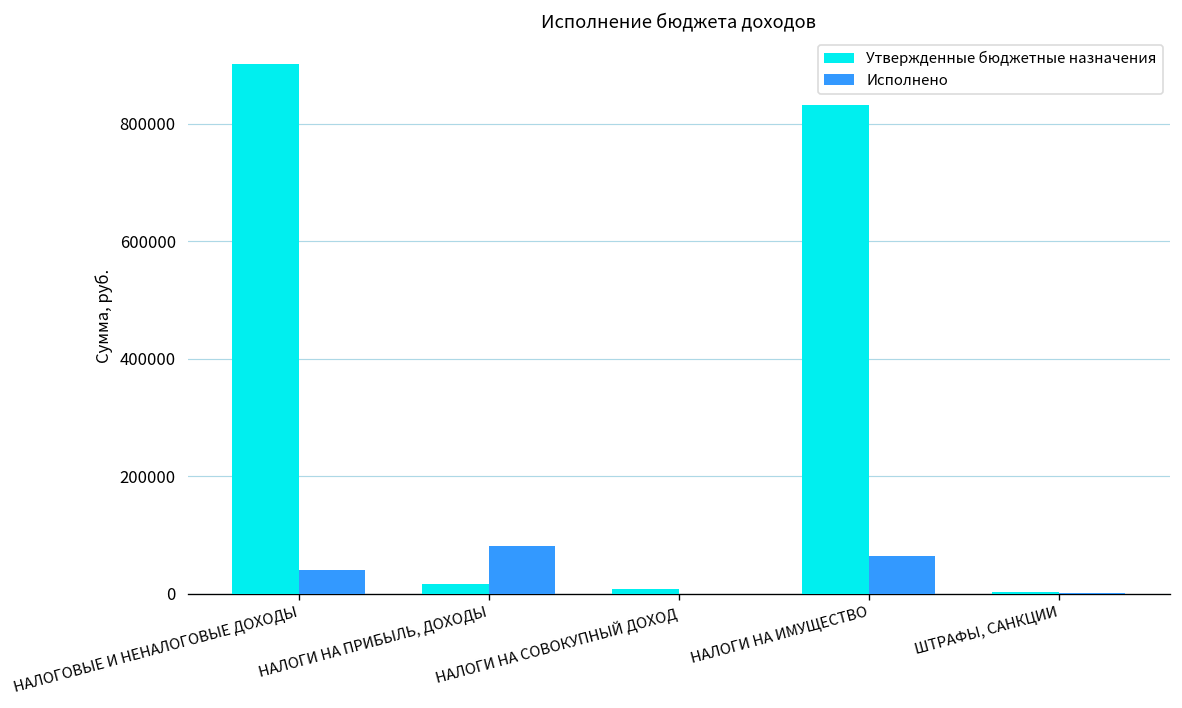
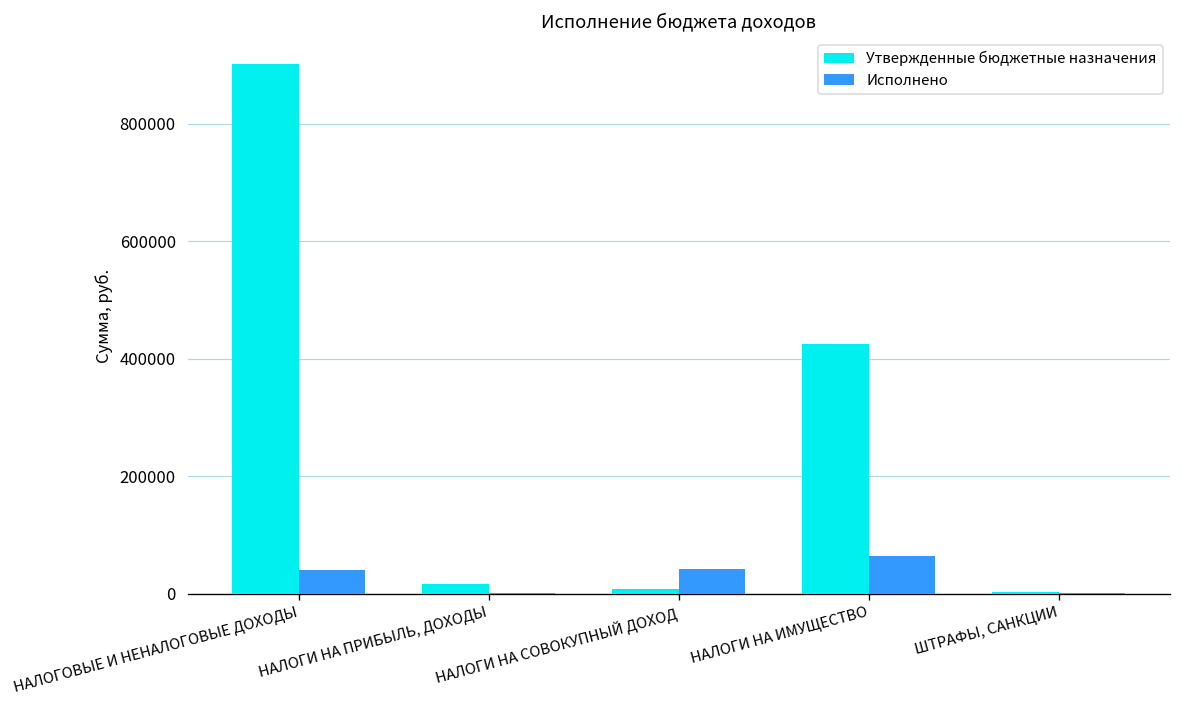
Исполнено, НАЛОГИ НА ПРИБЫЛЬ, ДОХОДЫ: 80000 -> 0
Исполнено, НАЛОГИ НА СОВОКУПНЫЙ ДОХОД: 0 -> 40000
Утвержденные бюджетные назначения, НАЛОГИ НА ИМУЩЕСТВО: 830000 -> 430000
